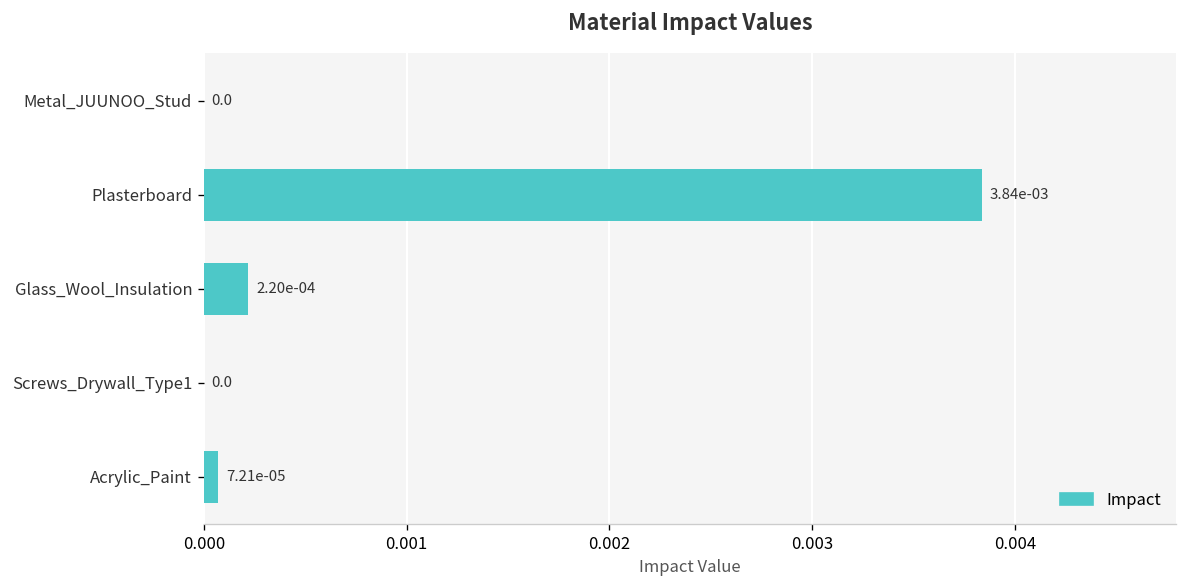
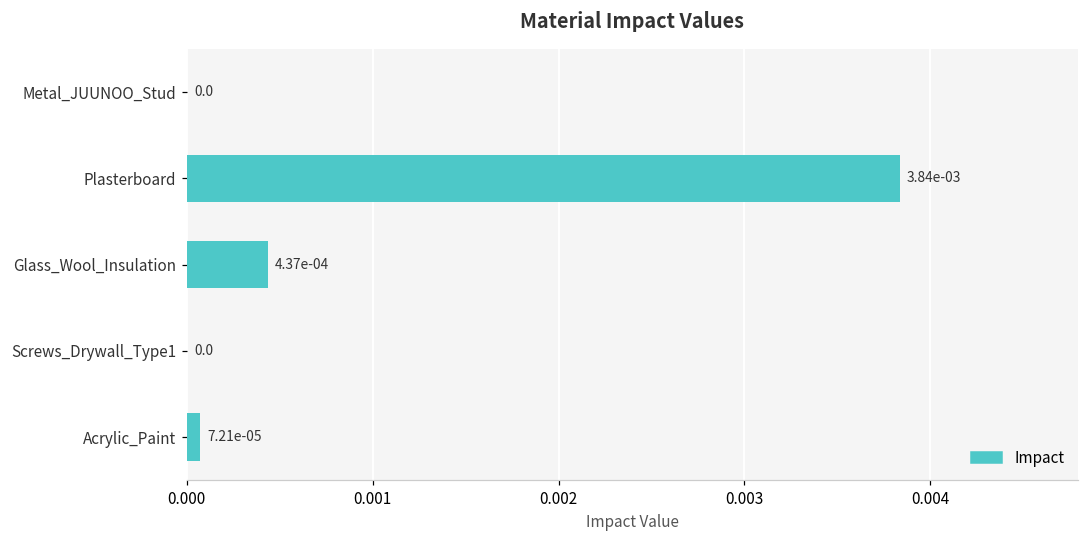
Glass_Wool_Insulation: 2.20e-04 -> 4.37e-04
